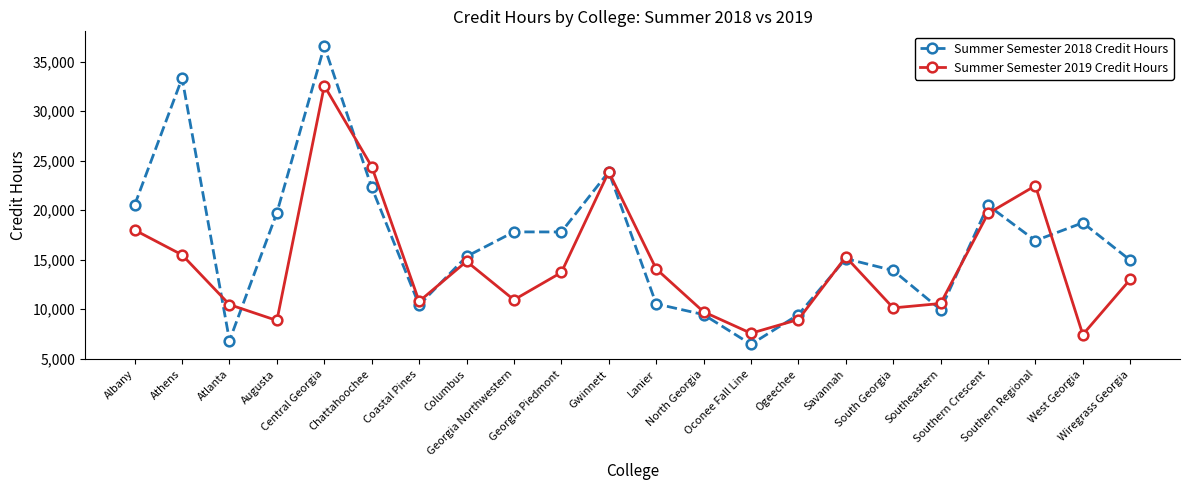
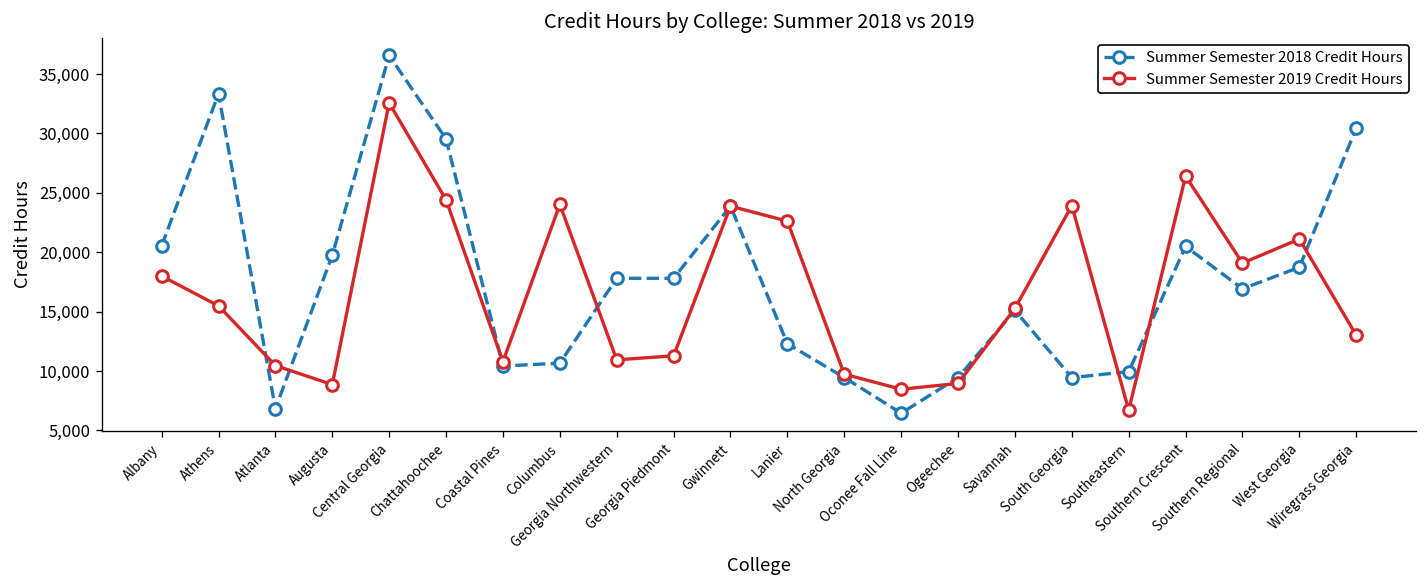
Summer Semester 2018 Credit Hours, Chattahoochee: 22,000 -> 30,000
Summer Semester 2018 Credit Hours, Columbus: 15,000 -> 11,000
Summer Semester 2019 Credit Hours, Columbus: 15,000 -> 24,000
Summer Semester 2019 Credit Hours, Georgia Piedmont: 14,000 -> 11,000
Summer Semester 2018 Credit Hours, Lanier: 11,000 -> 12,000
Summer Semester 2019 Credit Hours, Lanier: 14,000 -> 23,000
Summer Semester 2019 Credit Hours, Oconee Fall Line: 7,600 -> 8,500
Summer Semester 2018 Credit Hours, South Georgia: 14,000 -> 9,000
Summer Semester 2019 Credit Hours, South Georgia: 10,000 -> 24,000
Summer Semester 2019 Credit Hours, Southeastern: 11,000 -> 7,000
Summer Semester 2019 Credit Hours, Southern Crescent: 20,000 -> 26,000
Summer Semester 2019 Credit Hours, Southern Regional: 22,000 -> 19,000
Summer Semester 2019 Credit Hours, West Georgia: 7,000 -> 21,000
Summer Semester 2018 Credit Hours, Wiregrass Georgia: 15,000 -> 30,000
